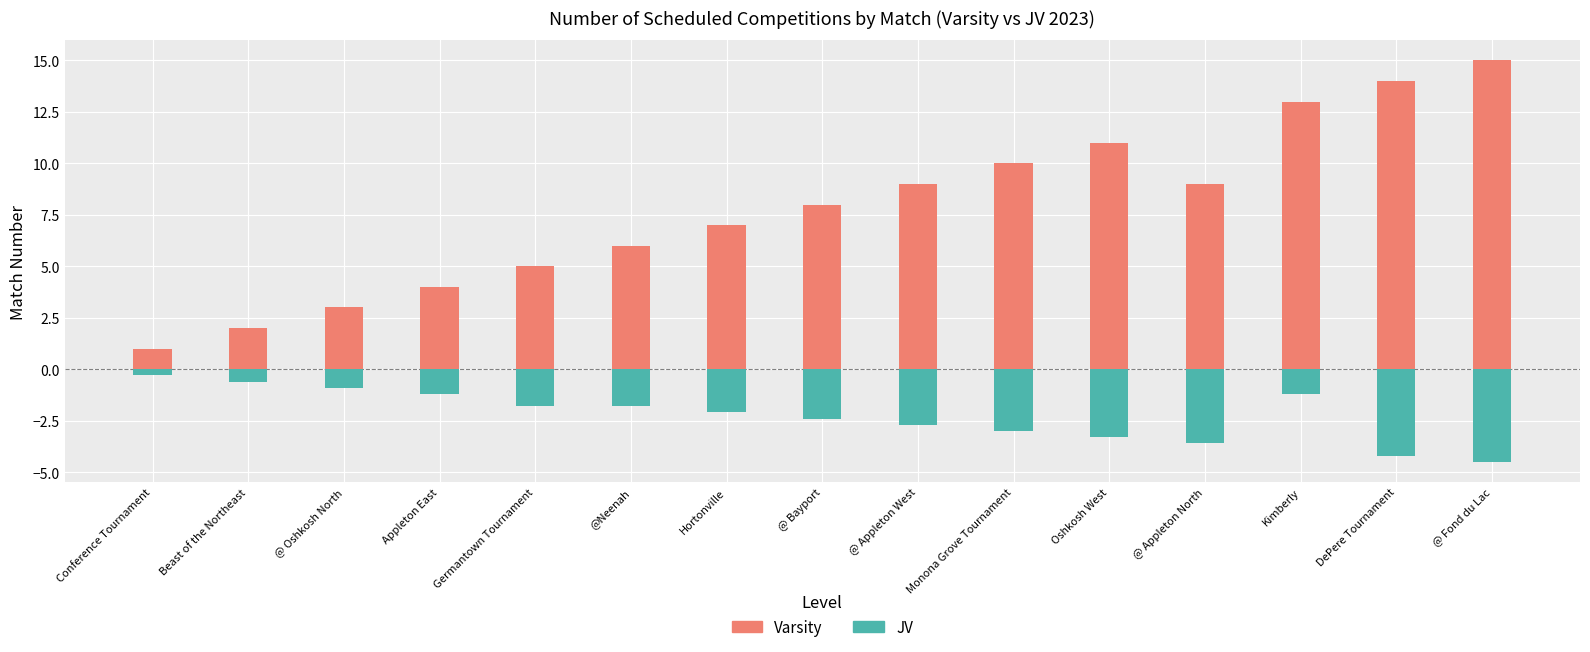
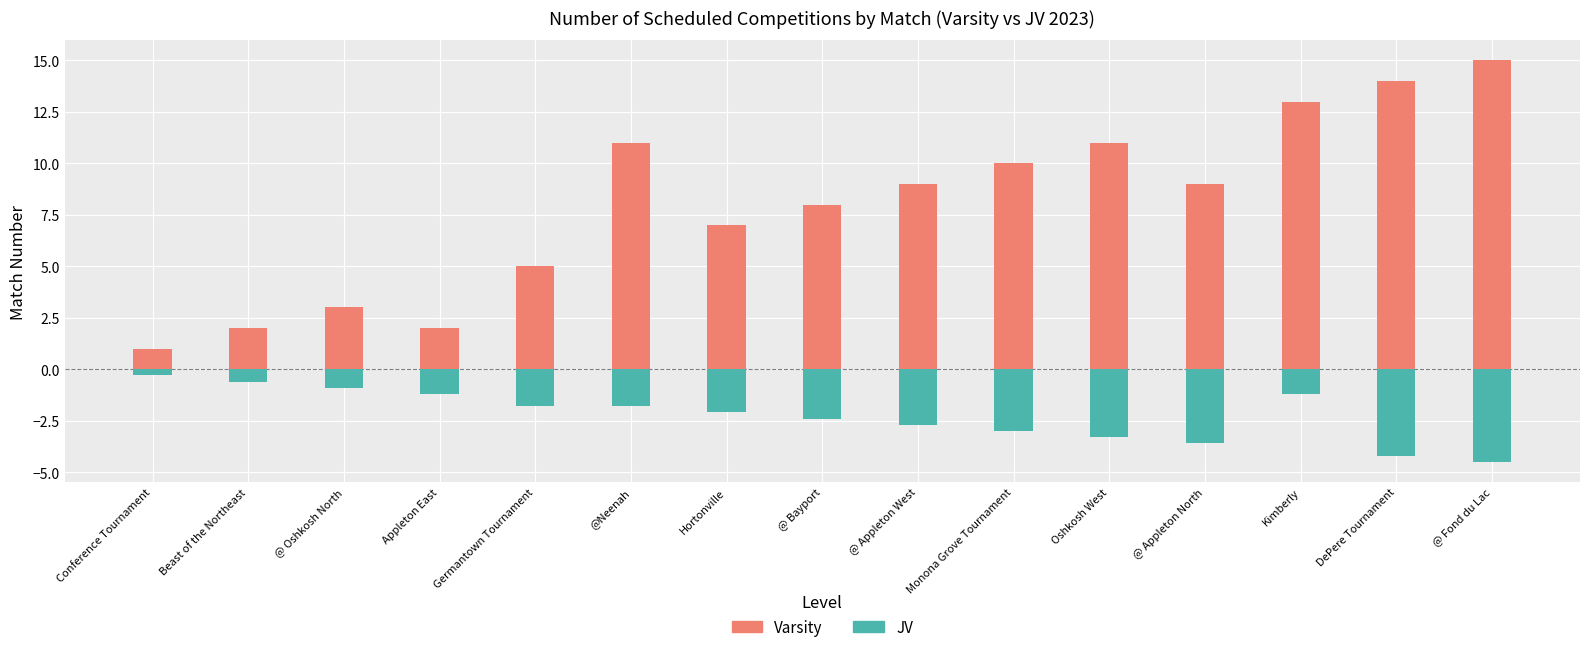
Varsity, Appleton East: 4 -> 2
Varsity, @Neenah: 6 -> 11
